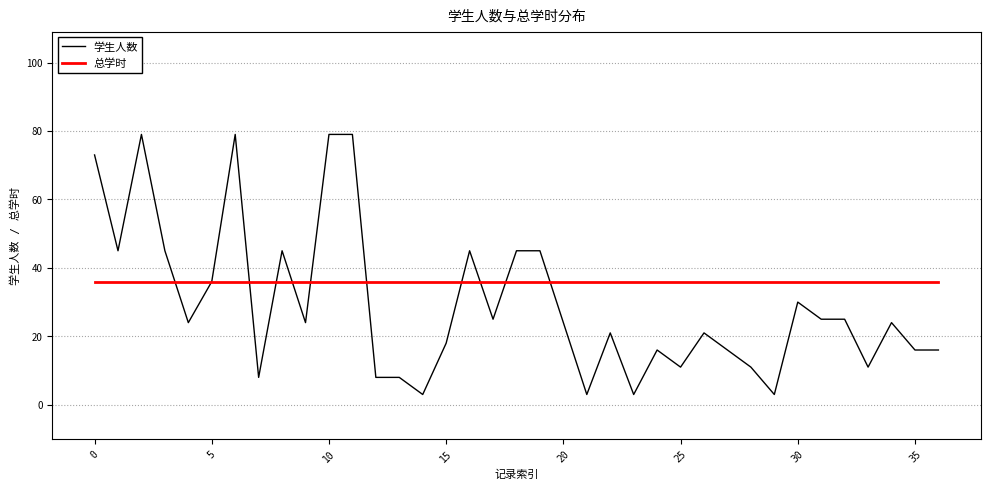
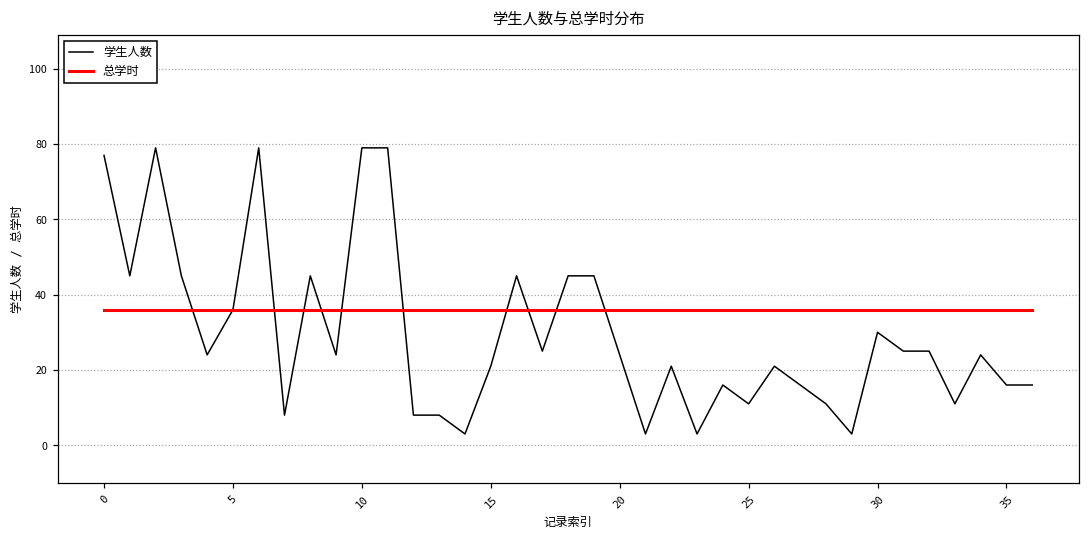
学生人数, 0: 73 -> 77
学生人数, 15: 18 -> 21
